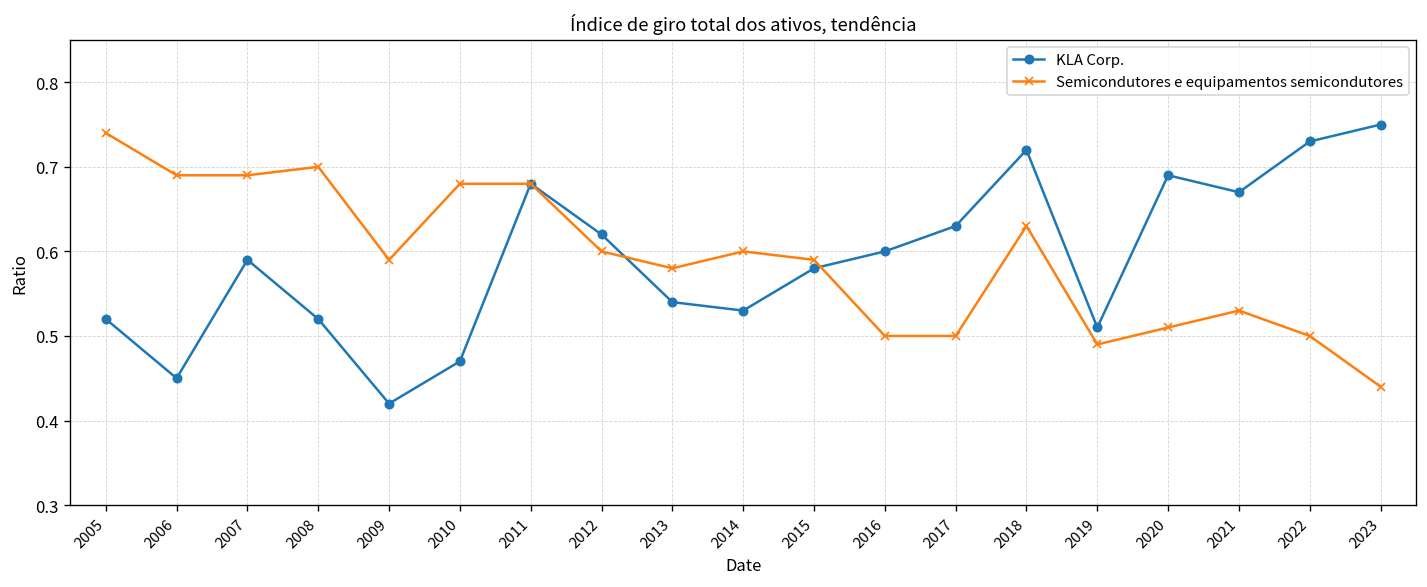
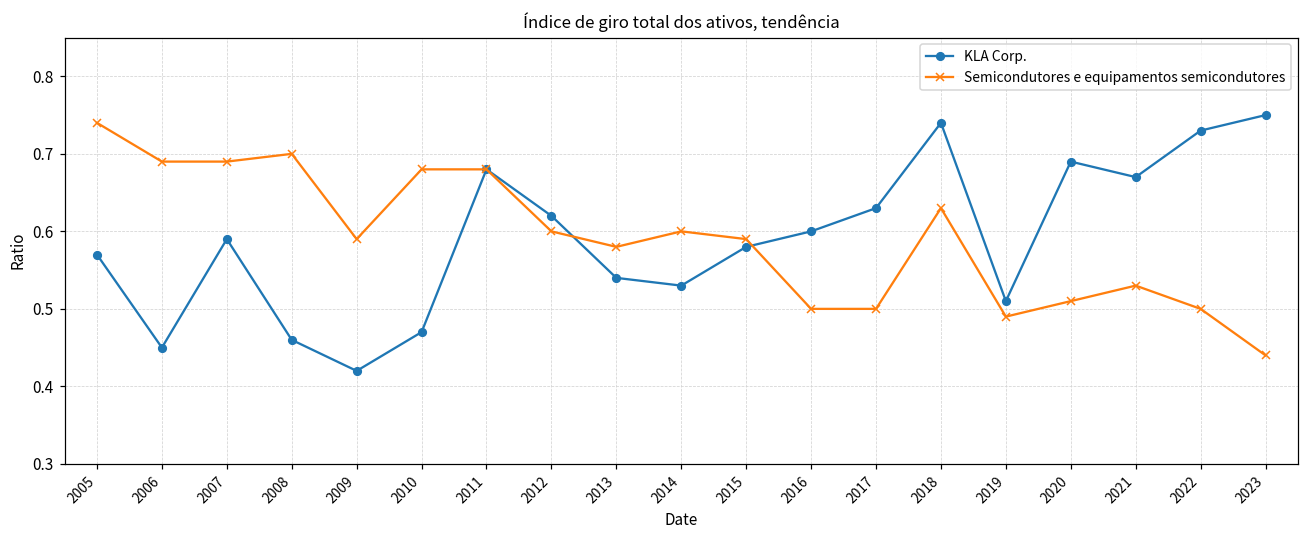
KLA Corp., 2005: 0.52 -> 0.57
KLA Corp., 2008: 0.52 -> 0.46
KLA Corp., 2018: 0.72 -> 0.74
